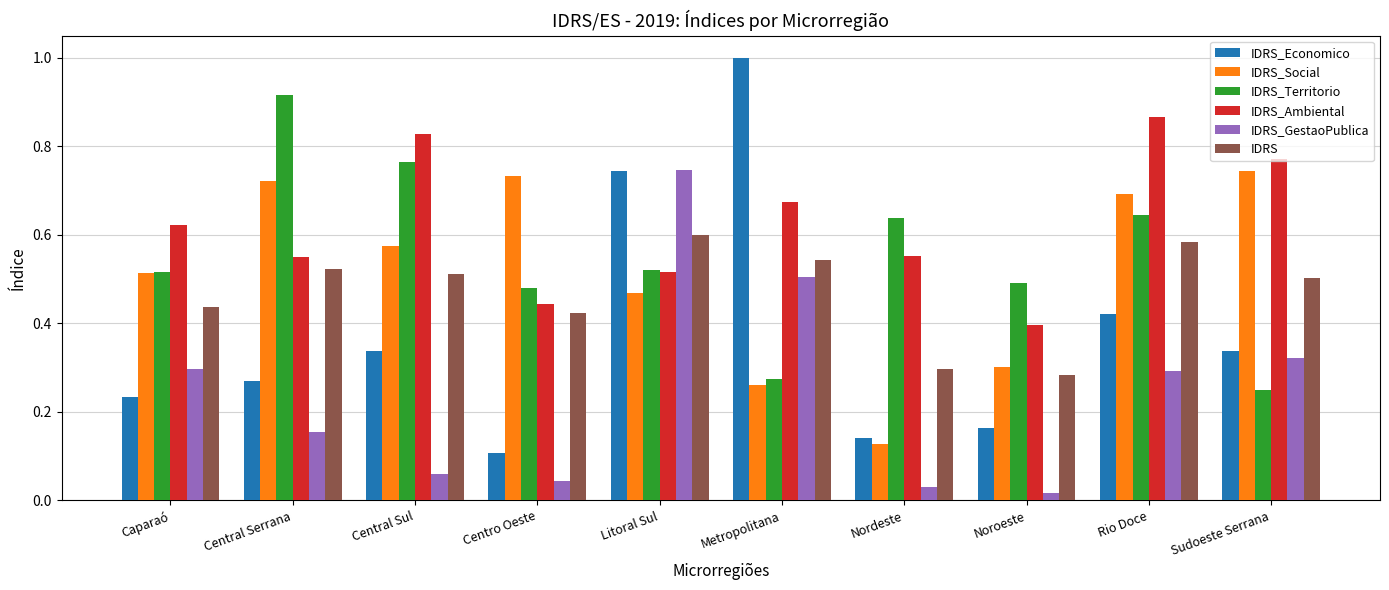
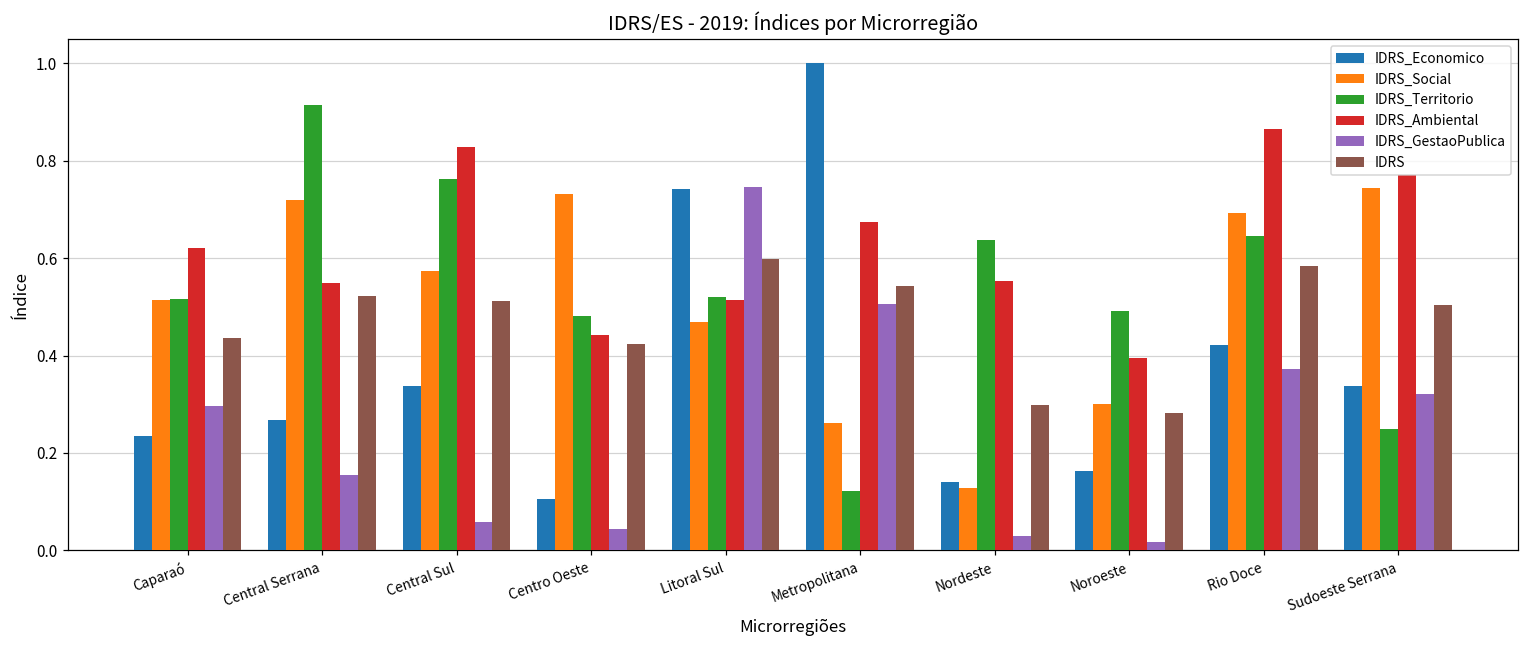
IDRS_Territorio, Metropolitana: 0.27 -> 0.12
IDRS_GestaoPublica, Rio Doce: 0.29 -> 0.37
